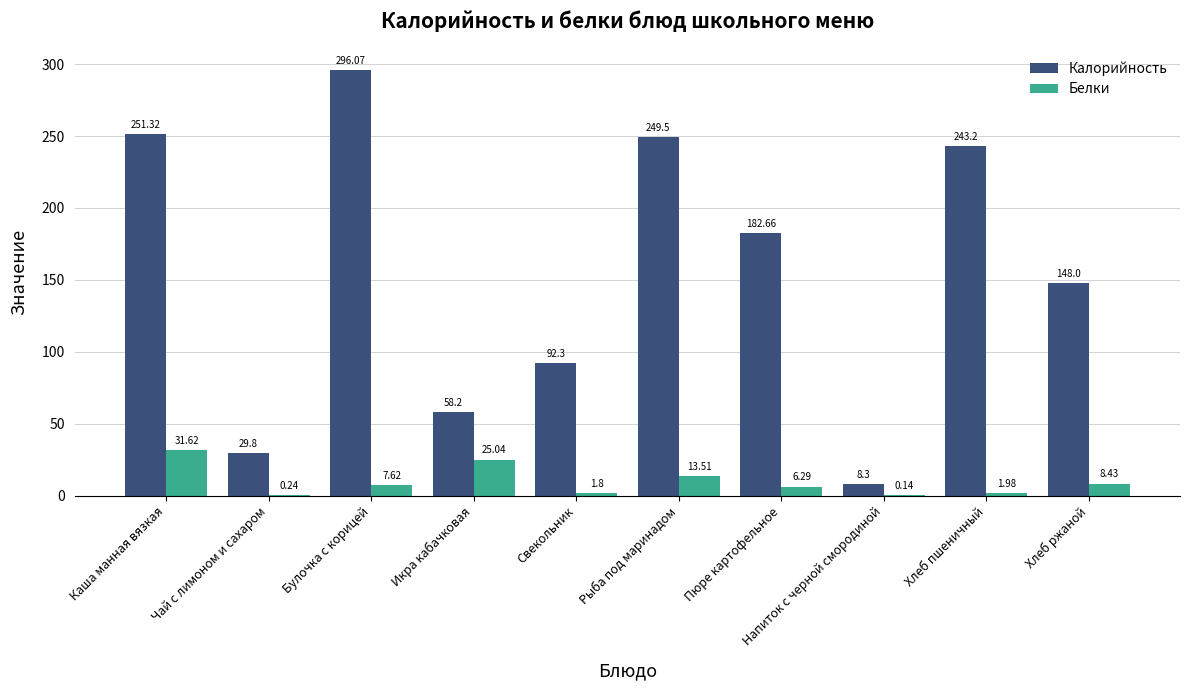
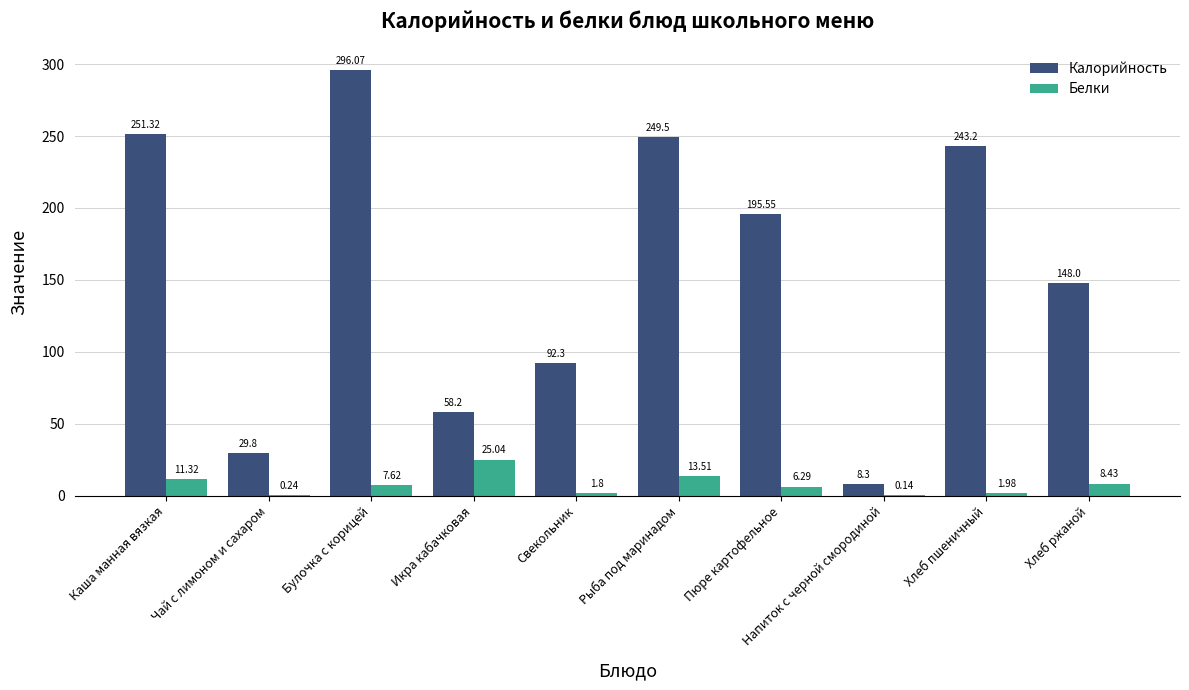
Белки, Каша манная вязкая: 31.62 -> 11.32
Калорийность, Пюре картофельное: 182.66 -> 195.55
